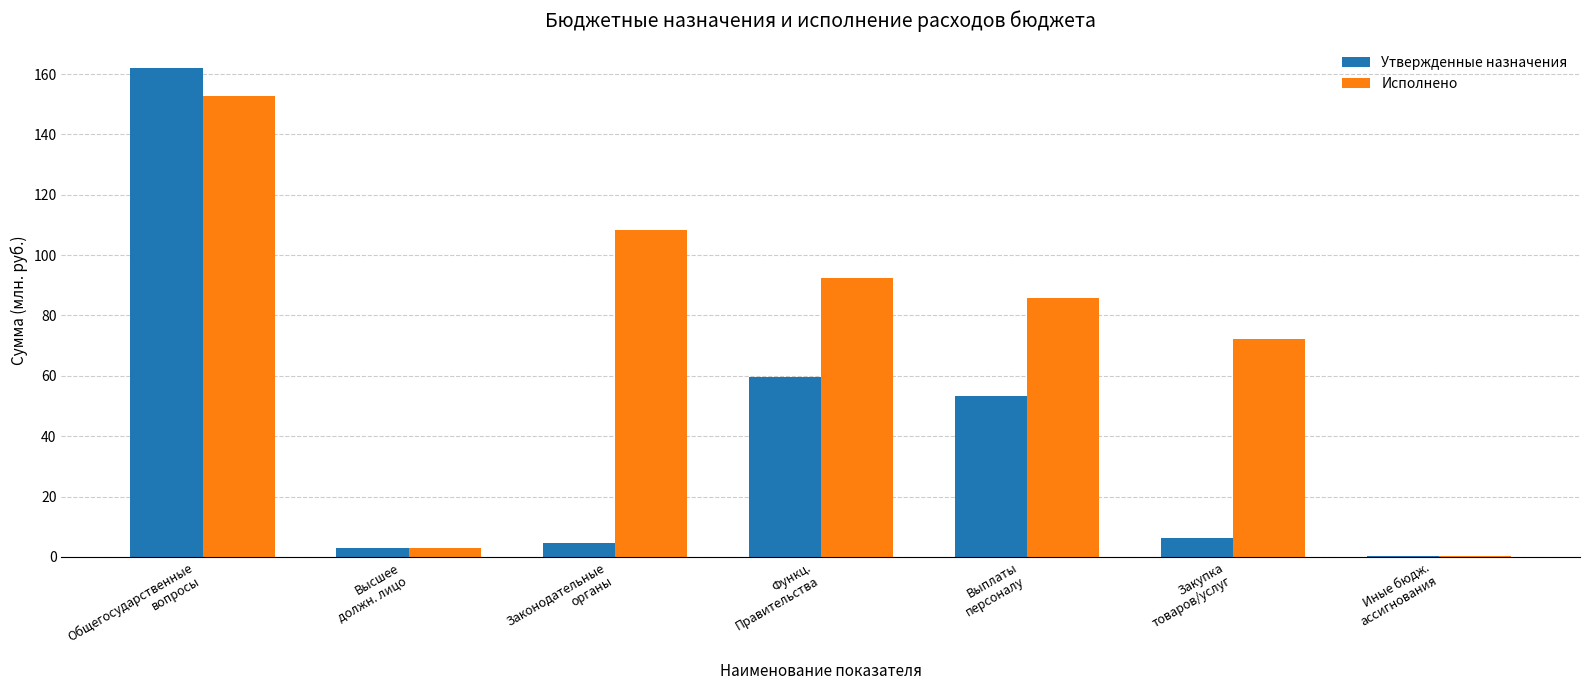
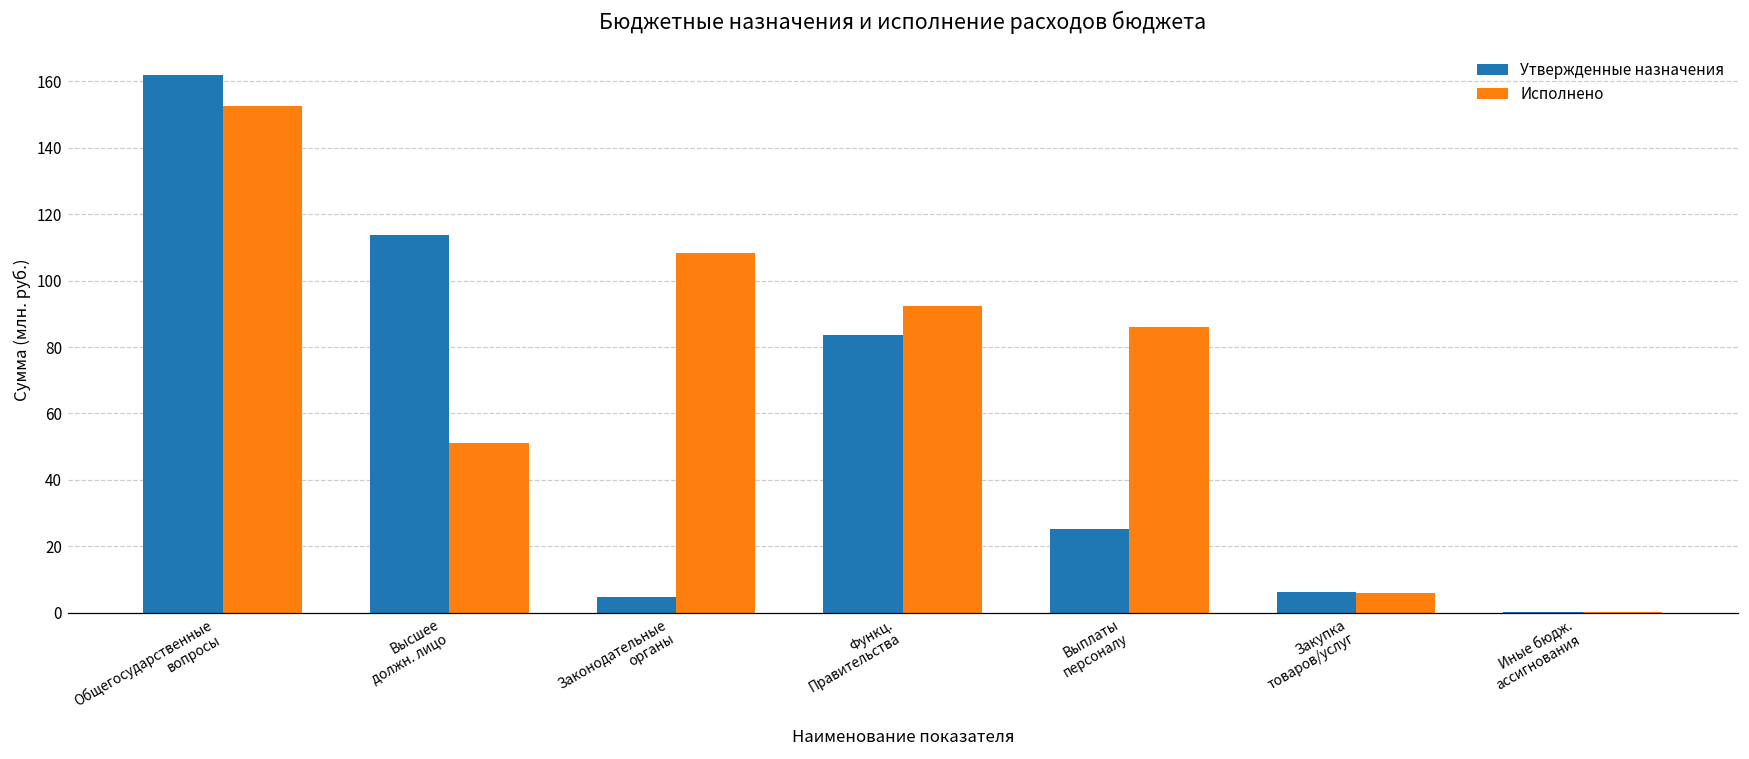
Утвержденные назначения, Высшее должн. лицо: 3 -> 114
Исполнено, Высшее должн. лицо: 3 -> 51
Утвержденные назначения, Функц. Правительства: 60 -> 84
Утвержденные назначения, Выплаты персоналу: 53 -> 25
Исполнено, Закупка товаров/услуг: 72 -> 6
